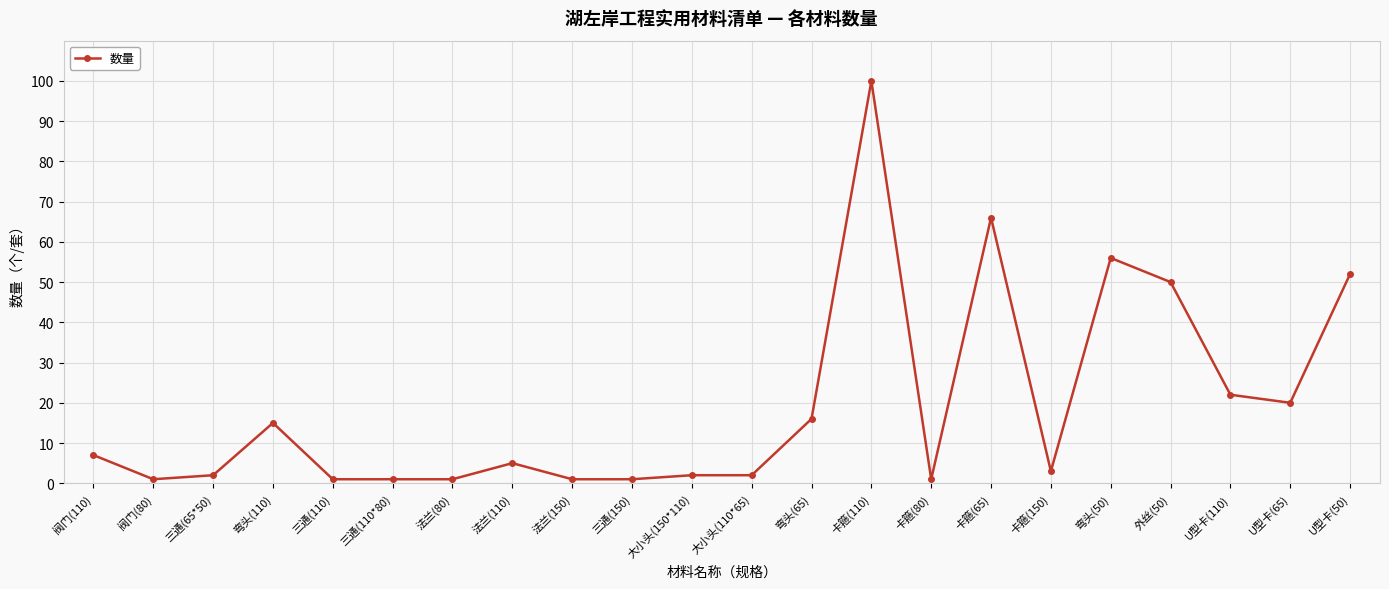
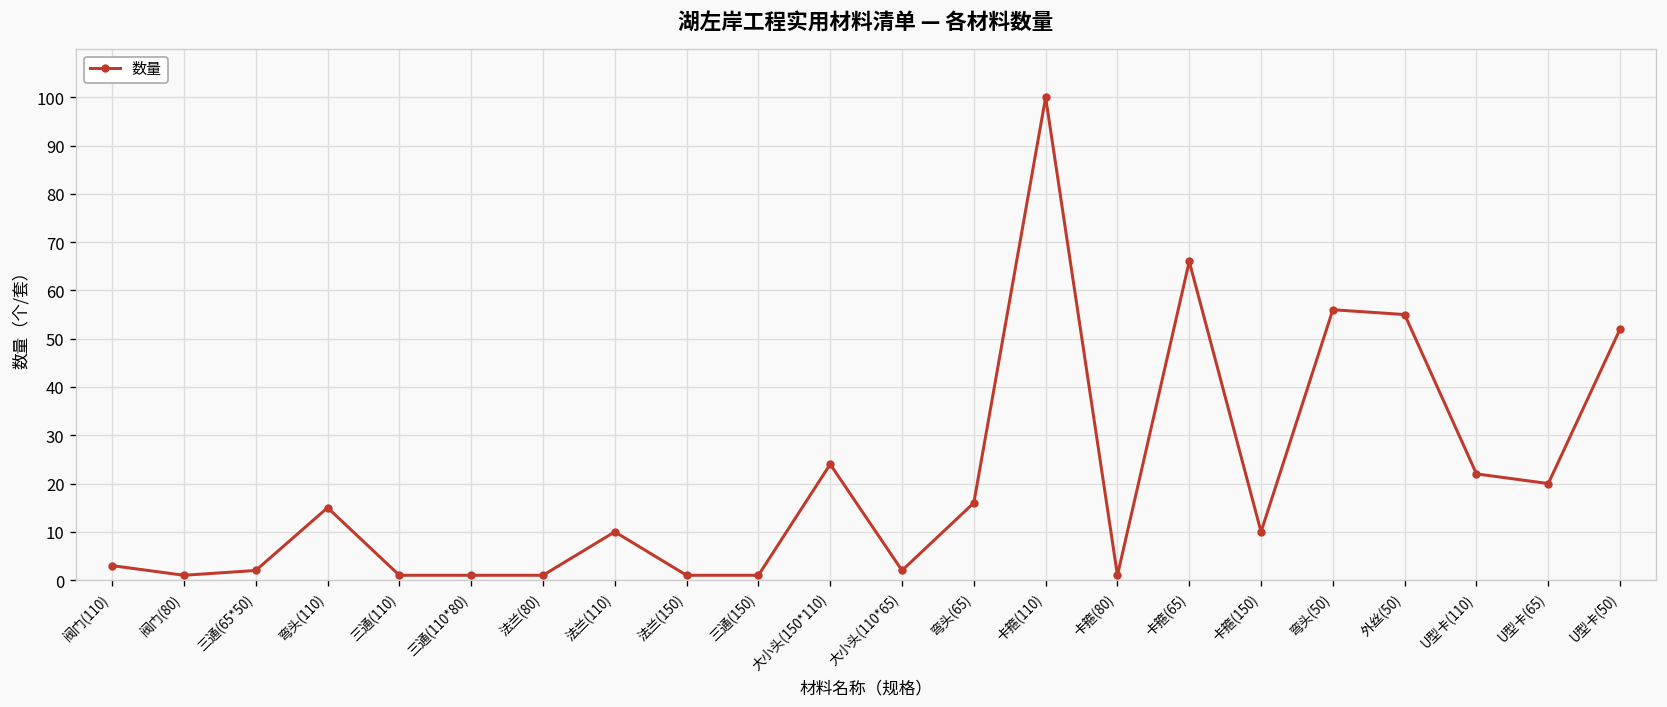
阀门(110): 7 -> 3
法兰(110): 5 -> 10
大小头(150*110): 2 -> 24
卡箍(150): 3 -> 10
外丝(50): 50 -> 55
